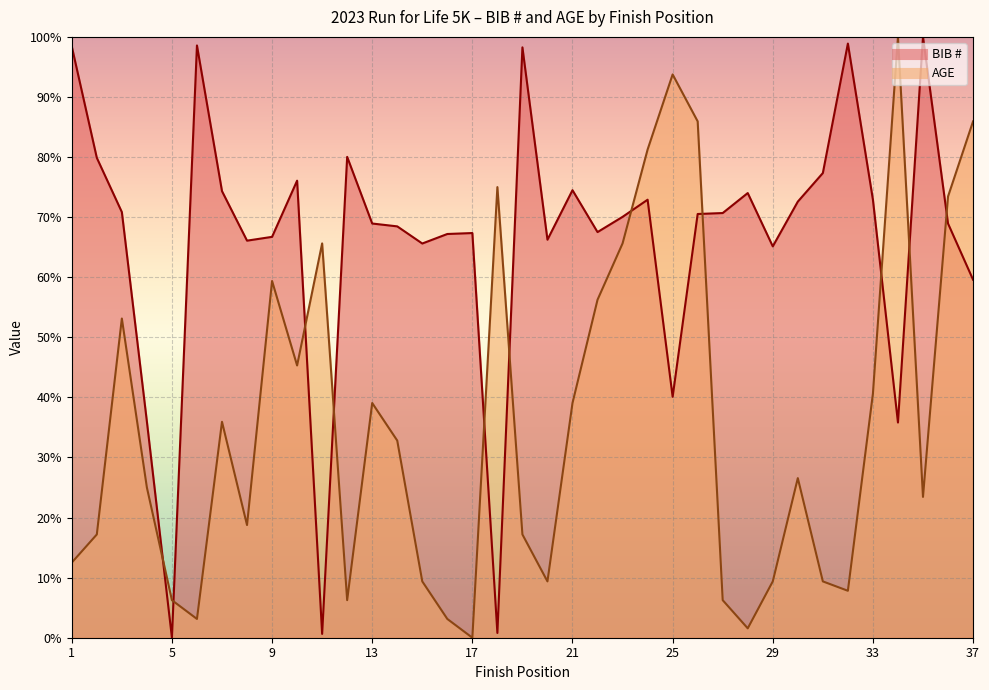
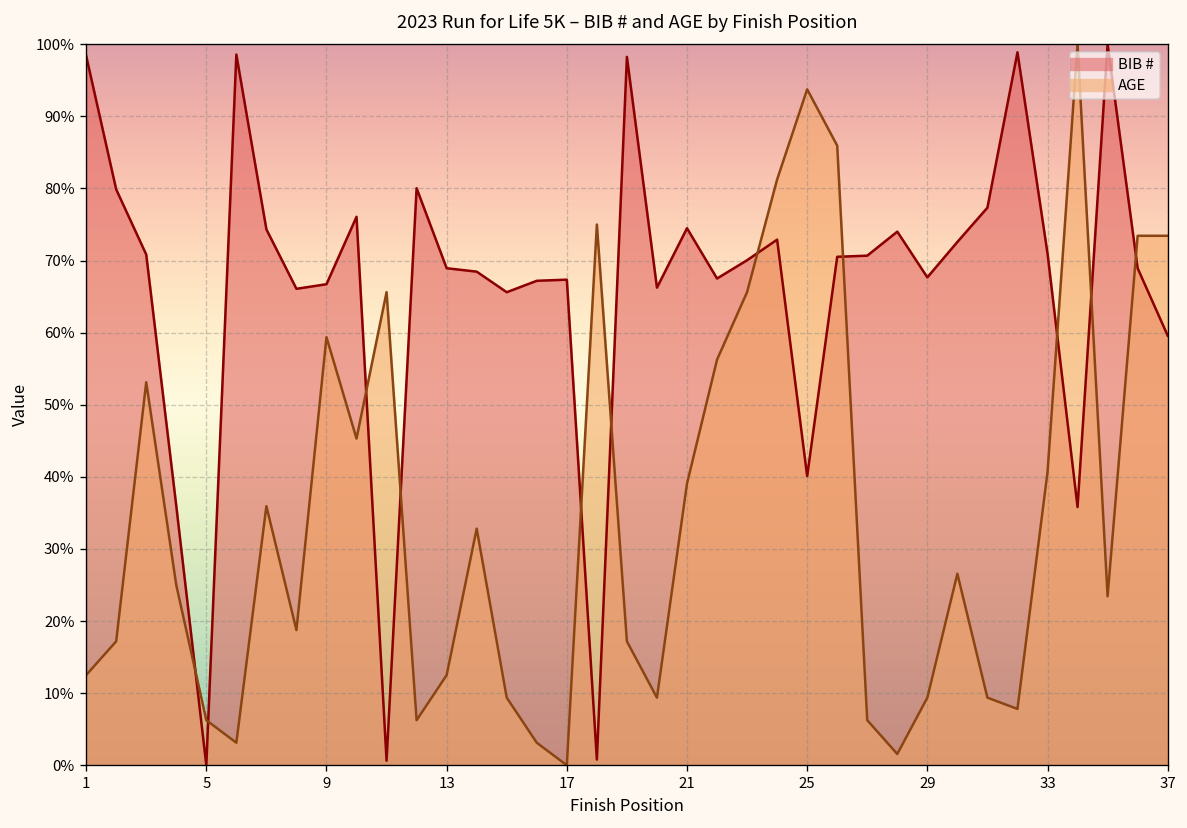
AGE, 13: 39% -> 13%
BIB #, 29: 65% -> 68%
BIB #, 33: 73% -> 71%
AGE, 37: 86% -> 73%
